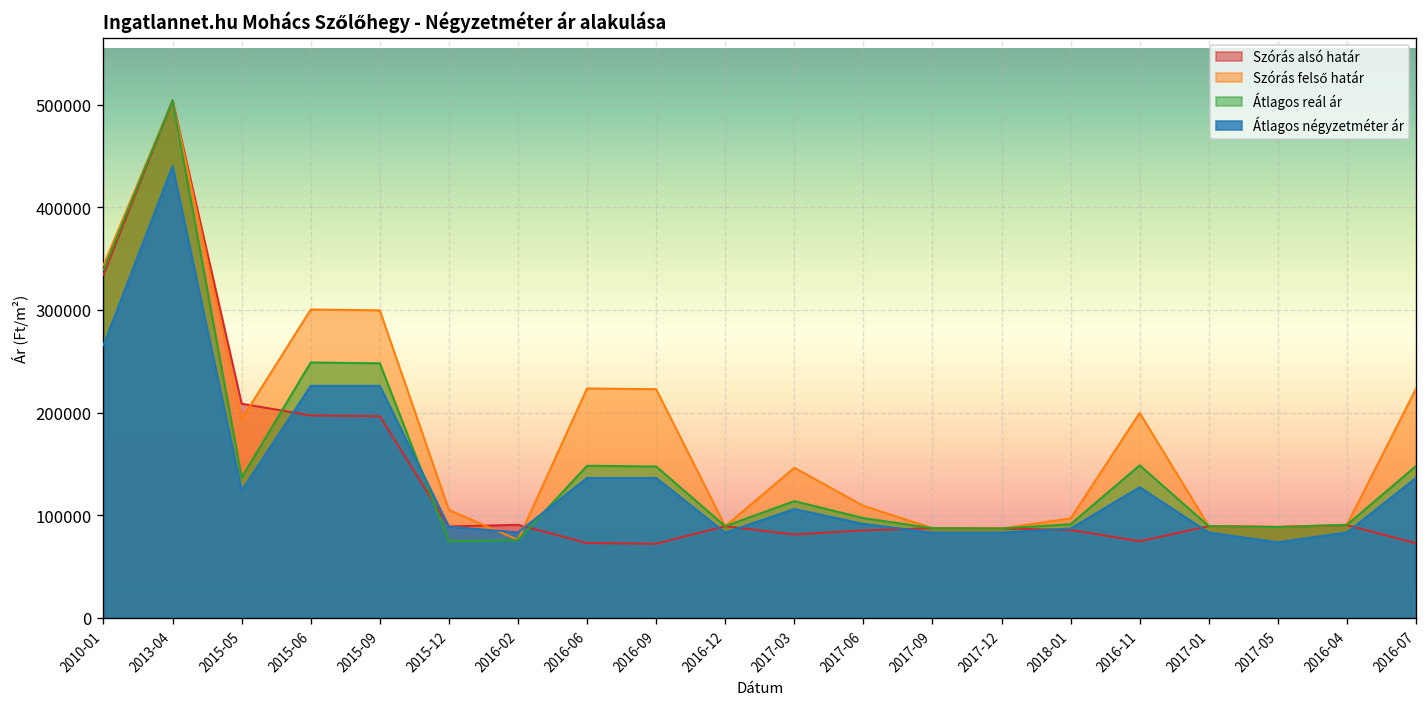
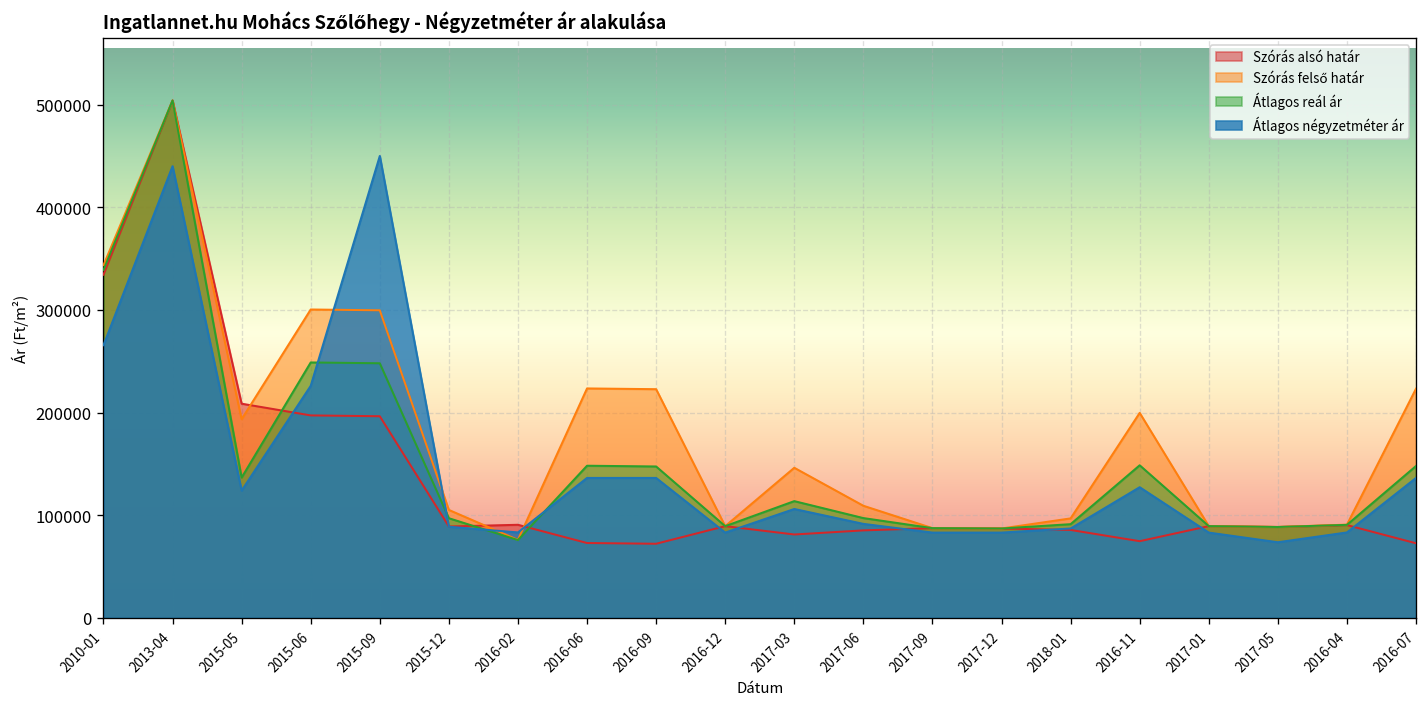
Átlagos négyzetméter ár, 2015-09: 230000 -> 450000
Átlagos reál ár, 2015-12: 70000 -> 100000
